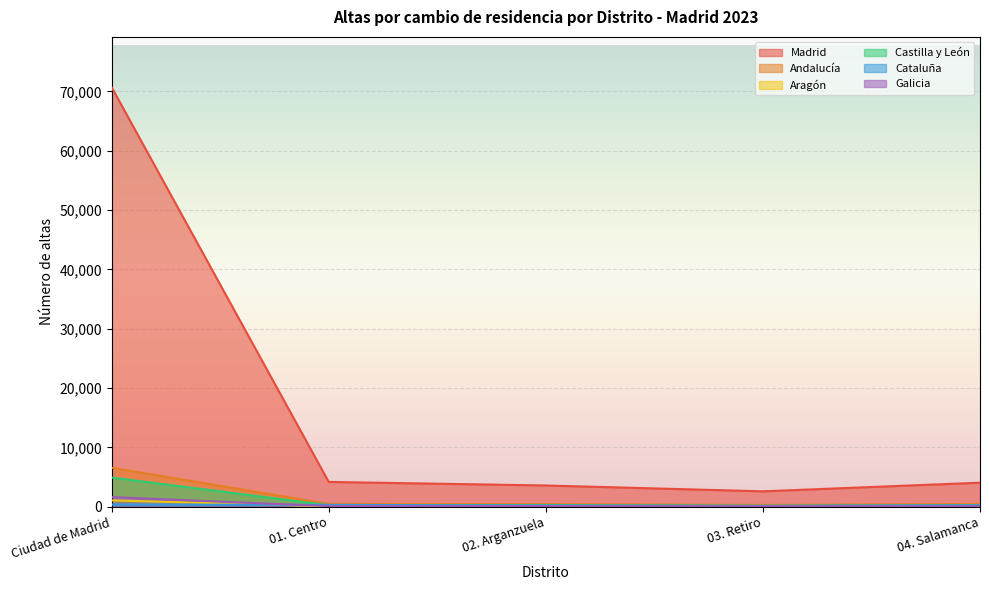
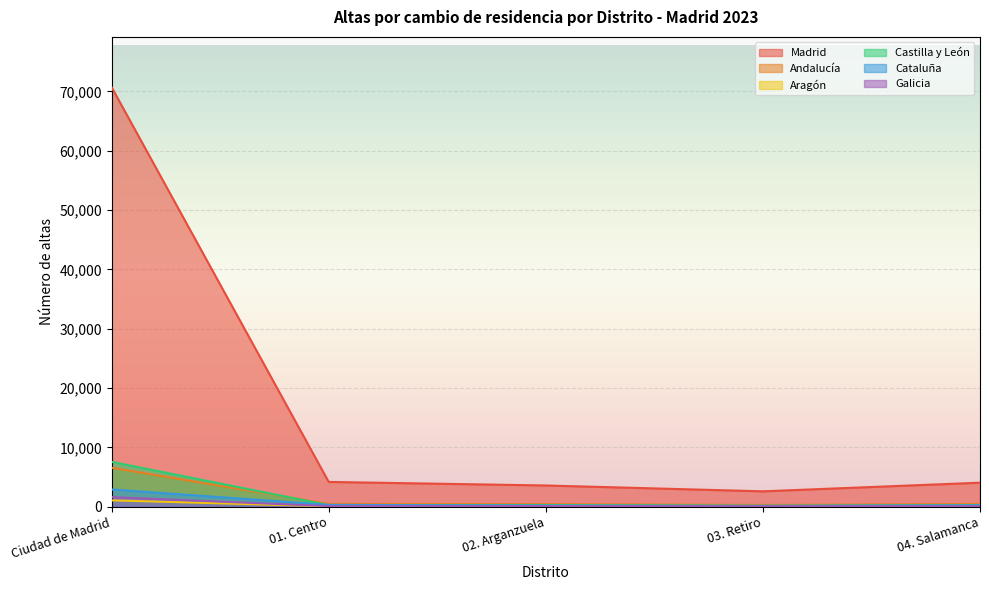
Castilla y León, Ciudad de Madrid: 5,000 -> 8,000
Cataluña, Ciudad de Madrid: 0 -> 3,000
